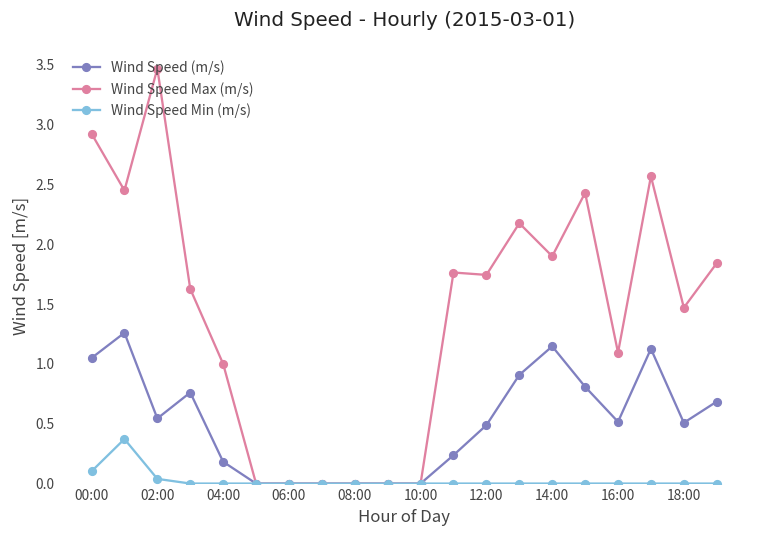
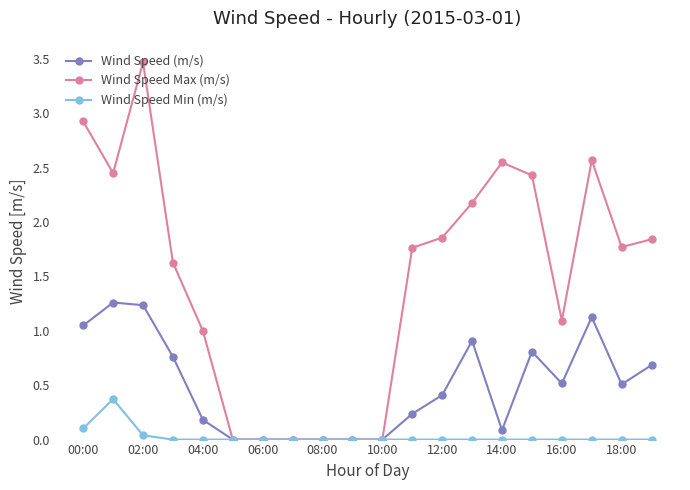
Wind Speed (m/s), 02:00: 0.54 -> 1.24
Wind Speed (m/s), 12:00: 0.49 -> 0.41
Wind Speed Max (m/s), 12:00: 1.74 -> 1.86
Wind Speed (m/s), 14:00: 1.15 -> 0.09
Wind Speed Max (m/s), 14:00: 1.90 -> 2.55
Wind Speed Max (m/s), 18:00: 1.47 -> 1.77
